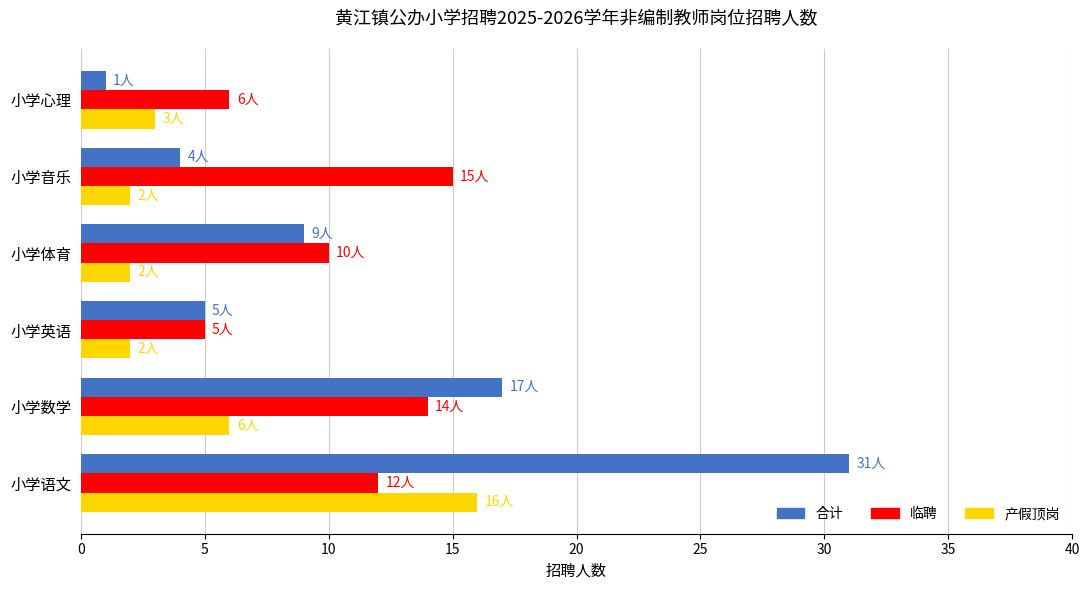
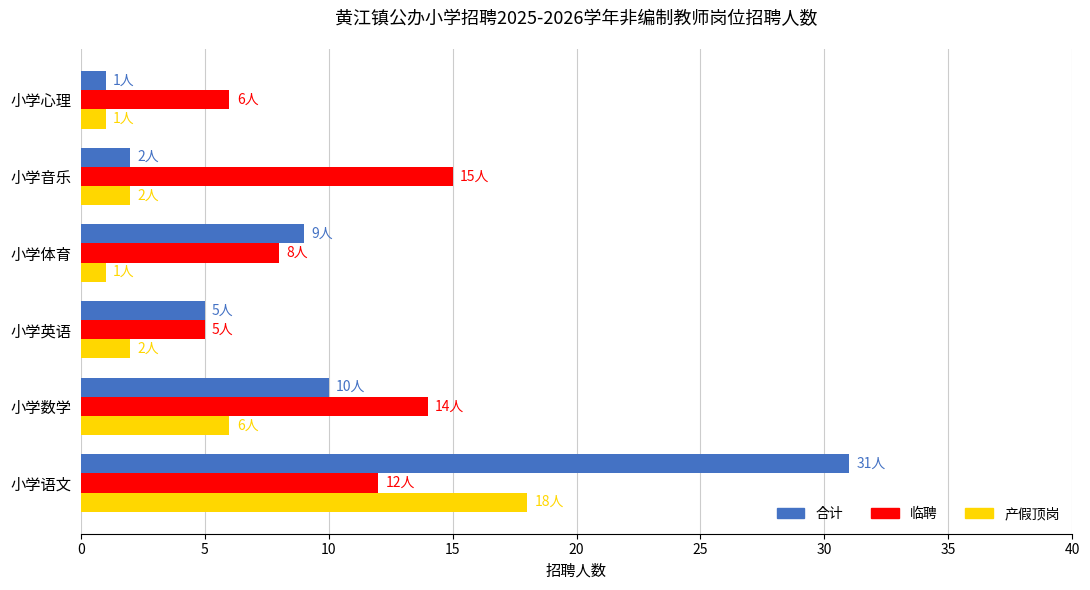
产假顶岗, 小学心理: 3人 -> 1人
合计, 小学音乐: 4人 -> 2人
临聘, 小学体育: 10人 -> 8人
产假顶岗, 小学体育: 2人 -> 1人
合计, 小学数学: 17人 -> 10人
产假顶岗, 小学语文: 16人 -> 18人
